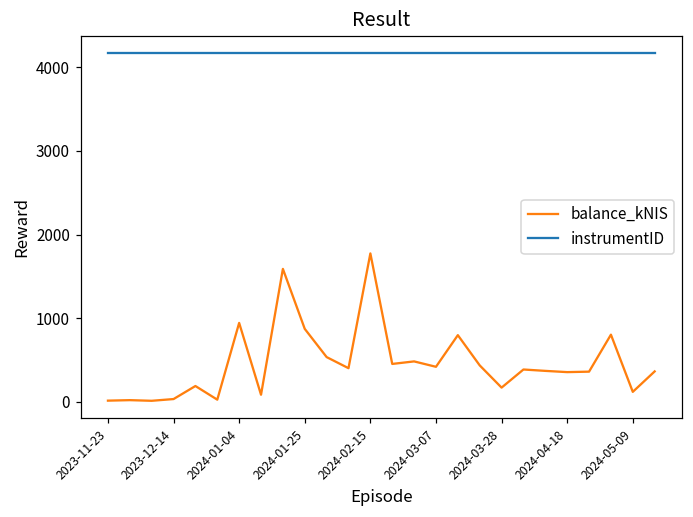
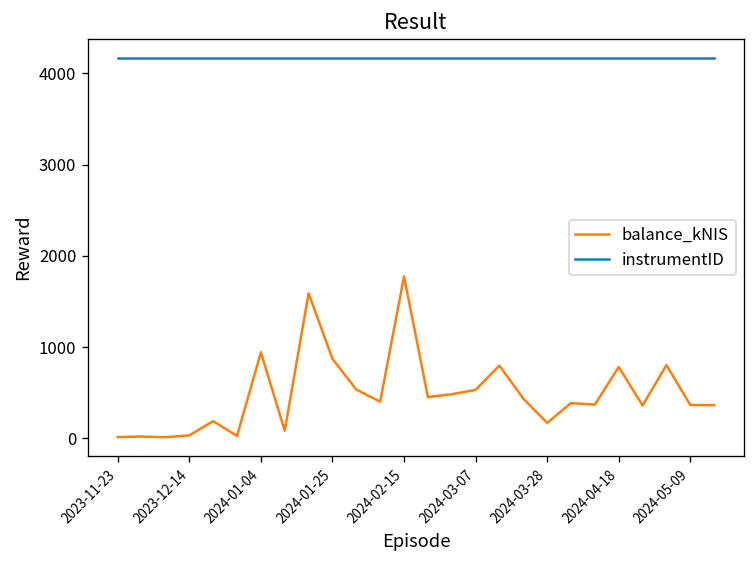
balance_kNIS, 2024-03-07: 400 -> 500
balance_kNIS, 2024-04-18: 400 -> 800
balance_kNIS, 2024-05-09: 100 -> 400
